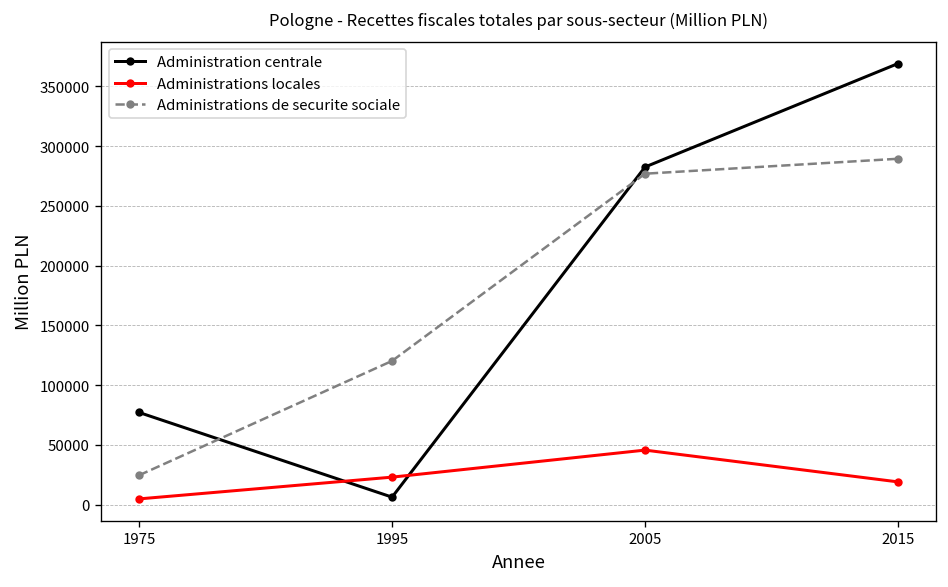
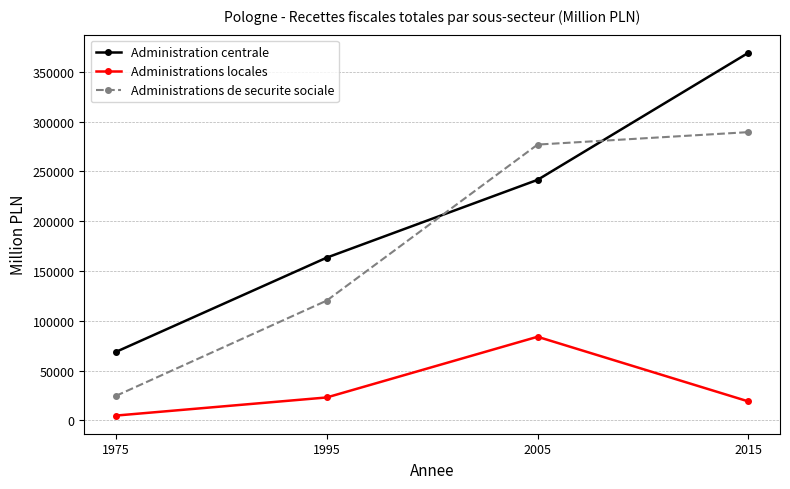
Administration centrale, 1975: 80000 -> 70000
Administration centrale, 1995: 10000 -> 160000
Administration centrale, 2005: 280000 -> 240000
Administrations locales, 2005: 50000 -> 80000
